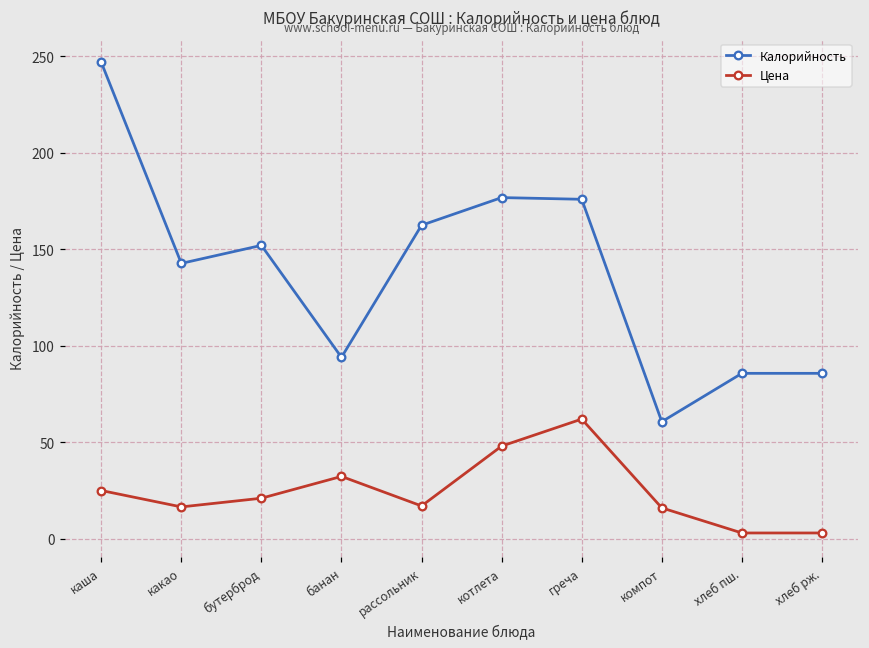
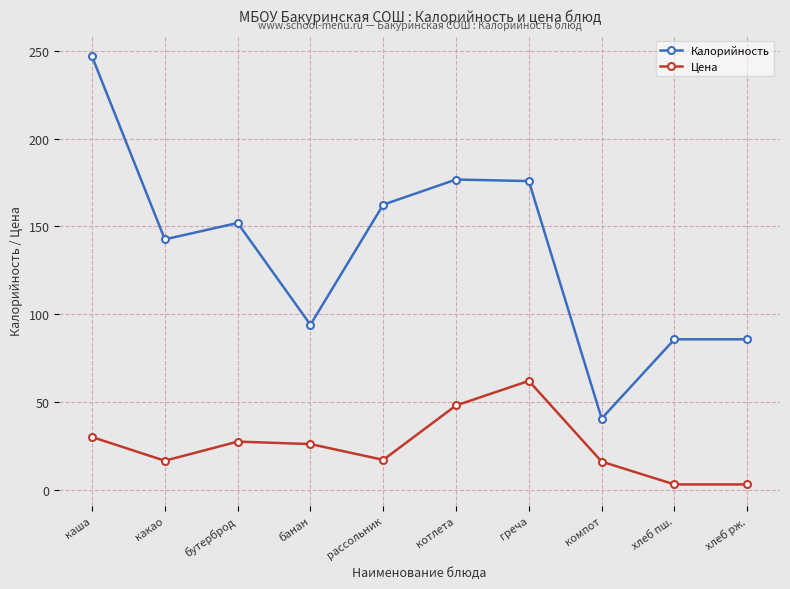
Цена, каша: 25 -> 30
Цена, бутерброд: 21 -> 27
Цена, банан: 32 -> 26
Калорийность, компот: 61 -> 41
